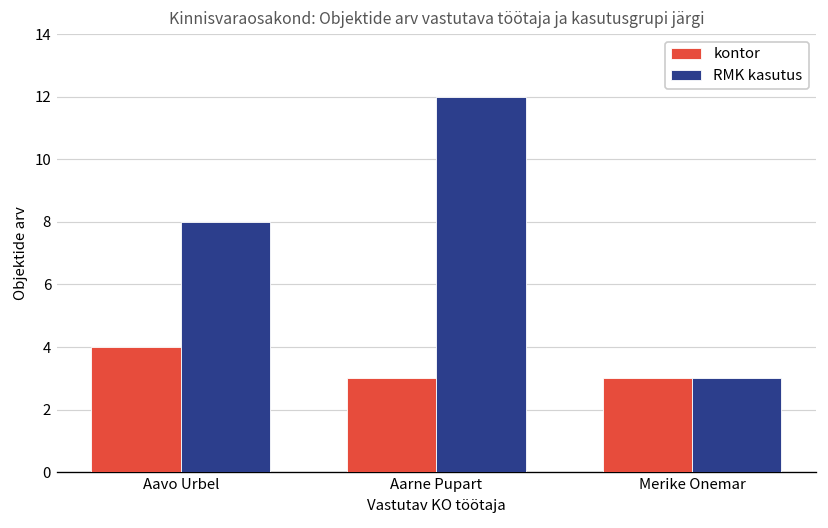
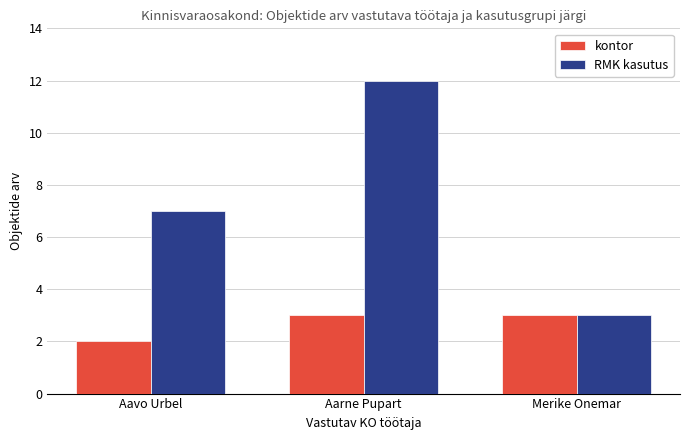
kontor, Aavo Urbel: 4 -> 2
RMK kasutus, Aavo Urbel: 8 -> 7
